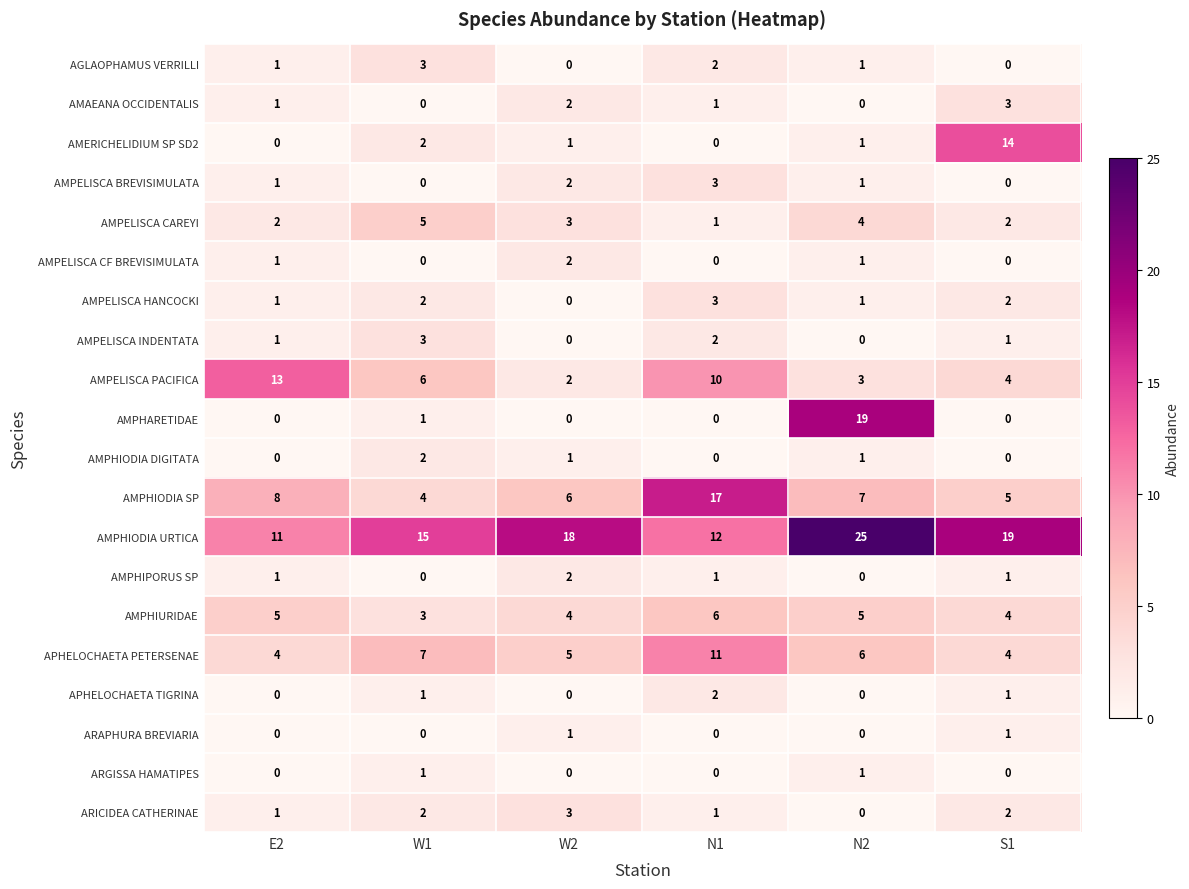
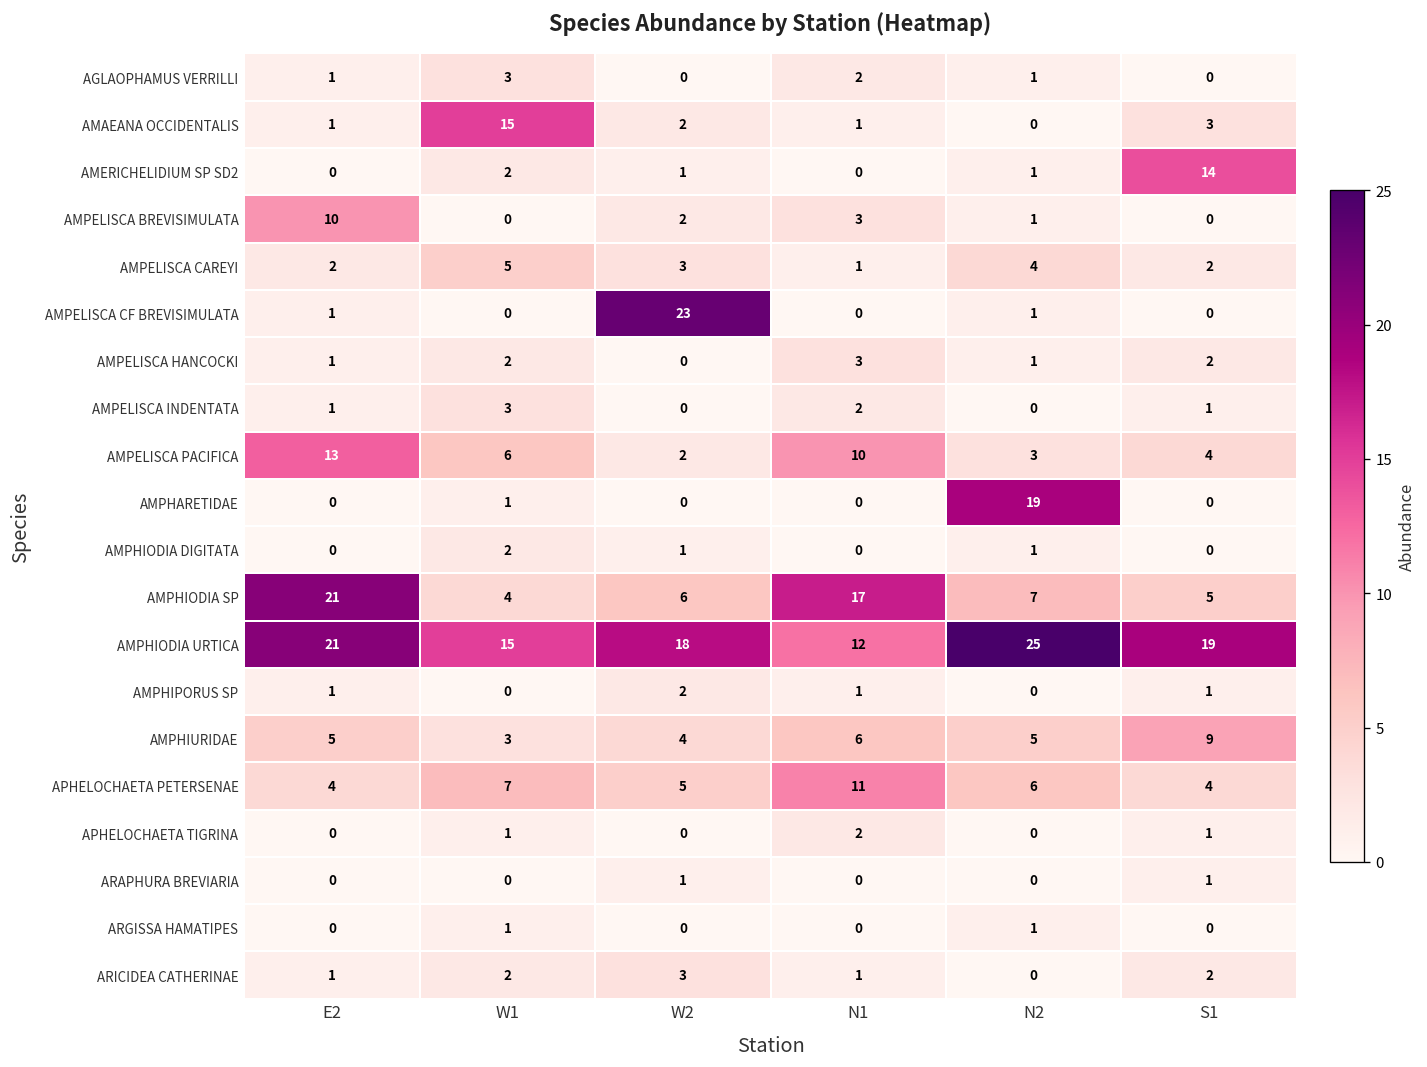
AMAEANA OCCIDENTALIS, W1: 0 -> 15
AMPELISCA BREVISIMULATA, E2: 1 -> 10
AMPELISCA CF BREVISIMULATA, W2: 2 -> 23
AMPHIODIA SP, E2: 8 -> 21
AMPHIODIA URTICA, E2: 11 -> 21
AMPHIURIDAE, S1: 4 -> 9
